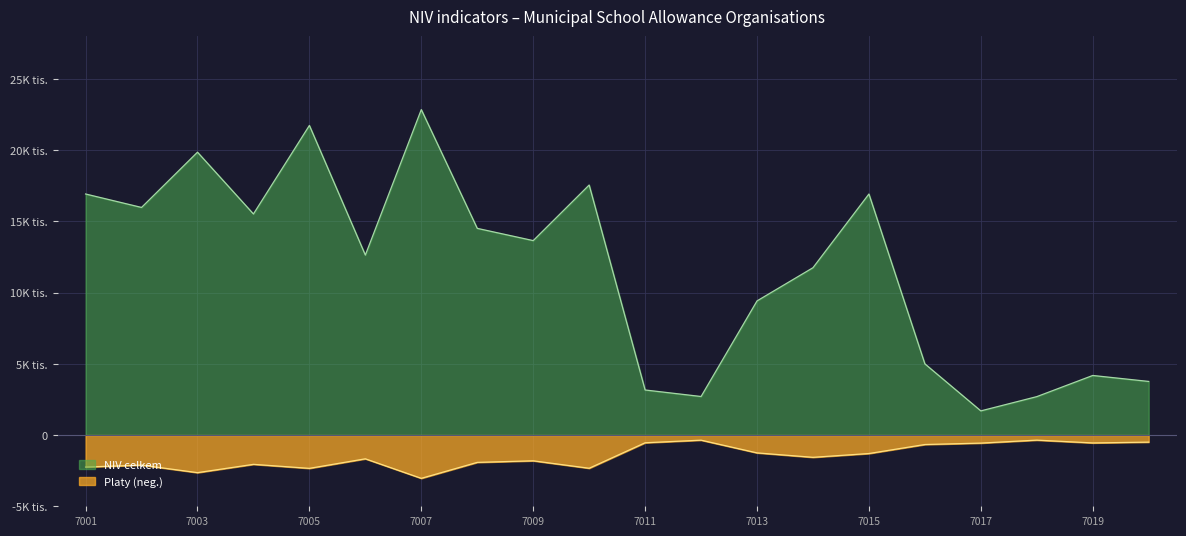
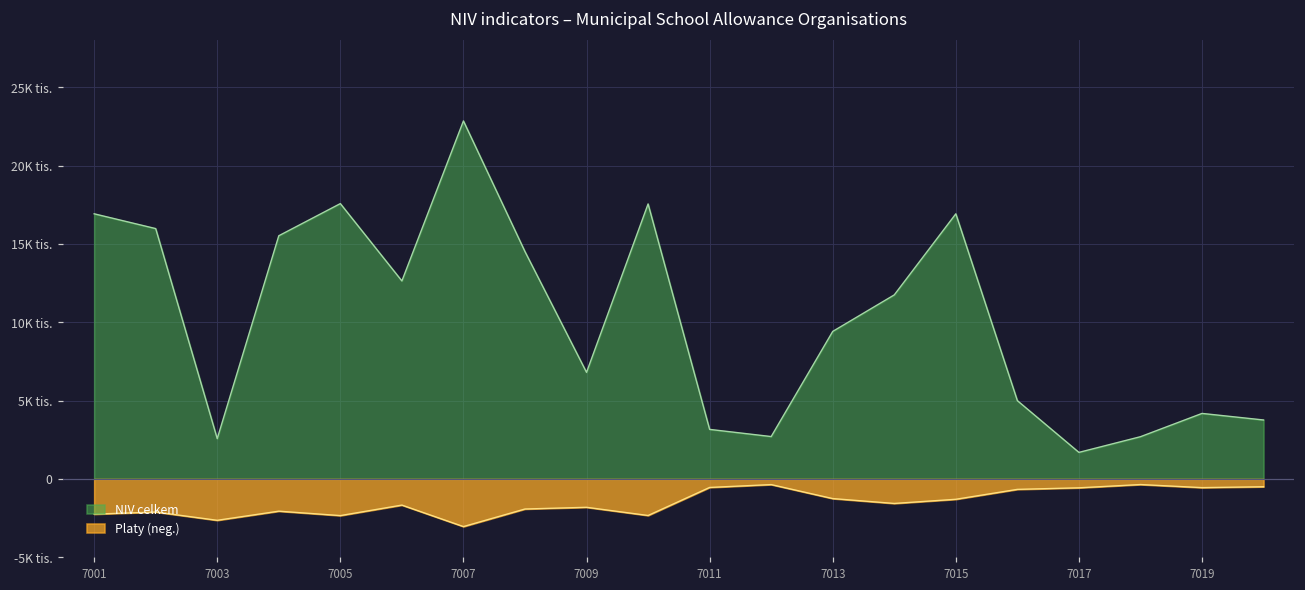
NIV celkem, 7003: 19.9K tis. -> 2.6K tis.
NIV celkem, 7005: 21.7K tis. -> 17.6K tis.
NIV celkem, 7009: 13.7K tis. -> 6.8K tis.
